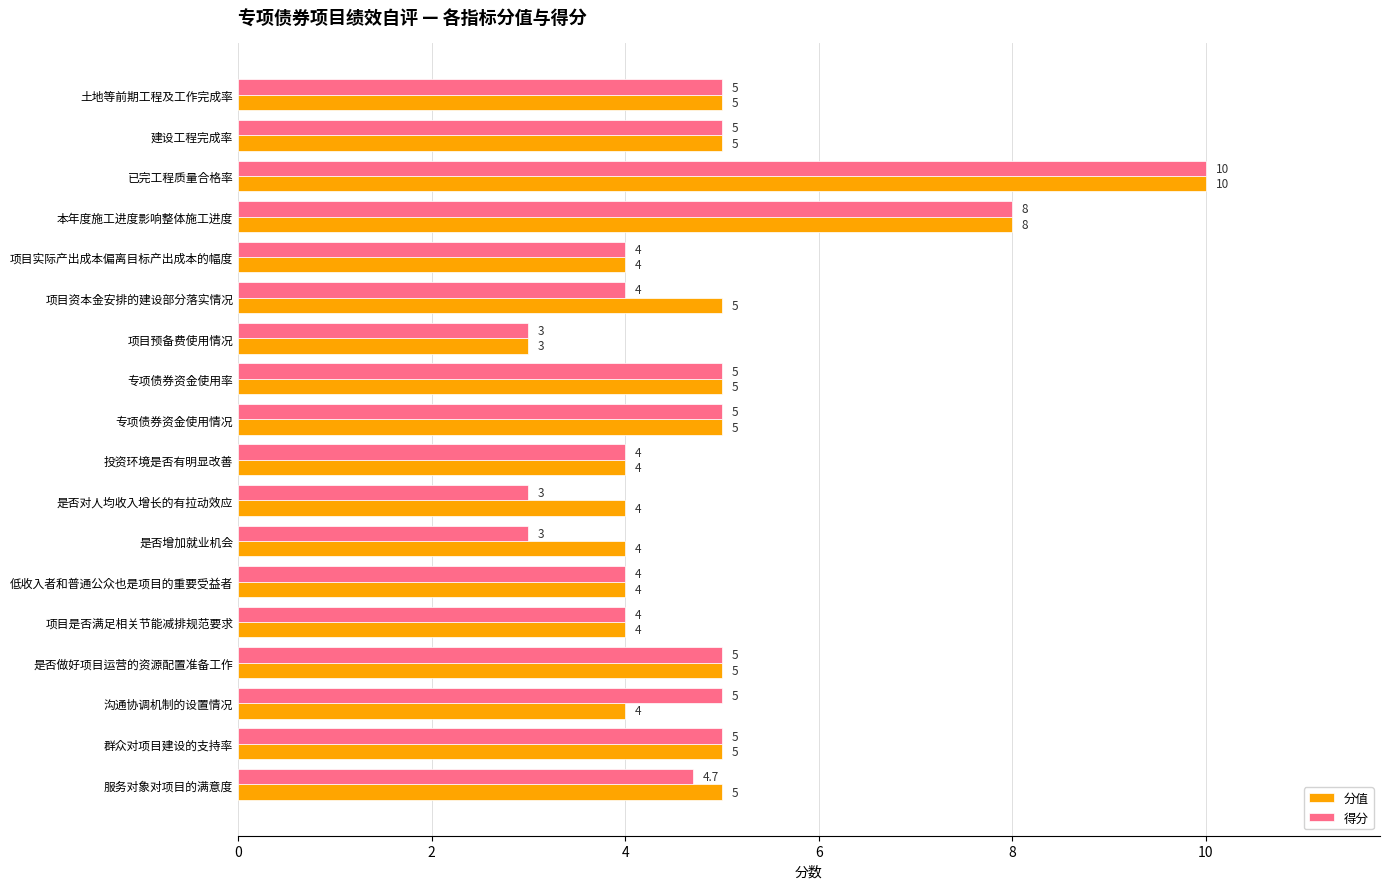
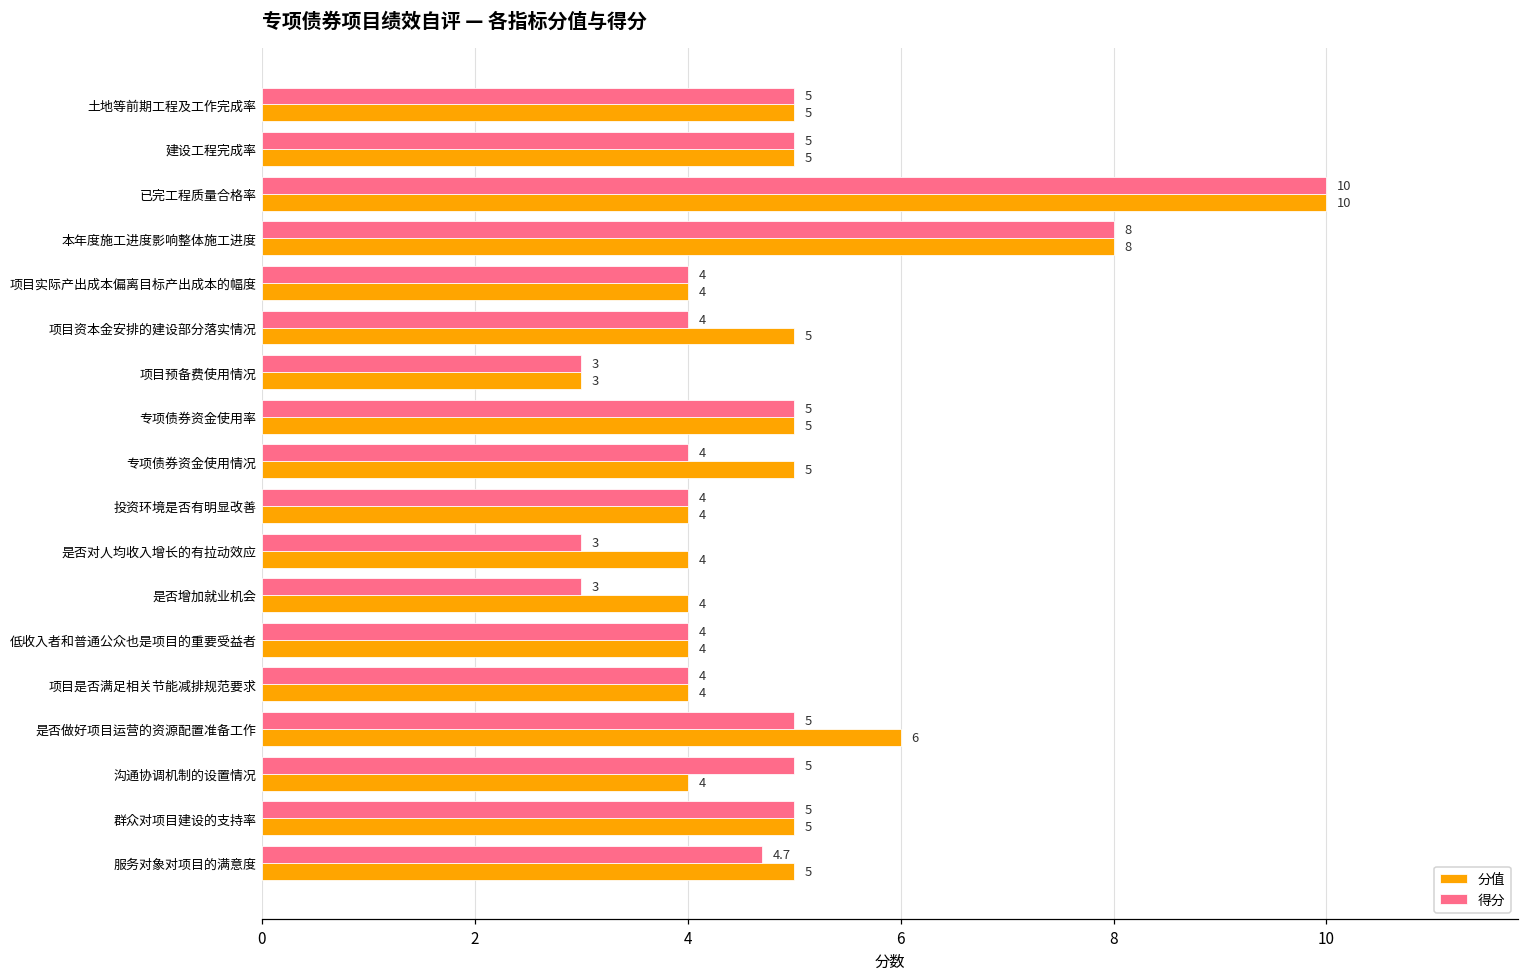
得分, 专项债券资金使用情况: 5 -> 4
分值, 是否做好项目运营的资源配置准备工作: 5 -> 6
